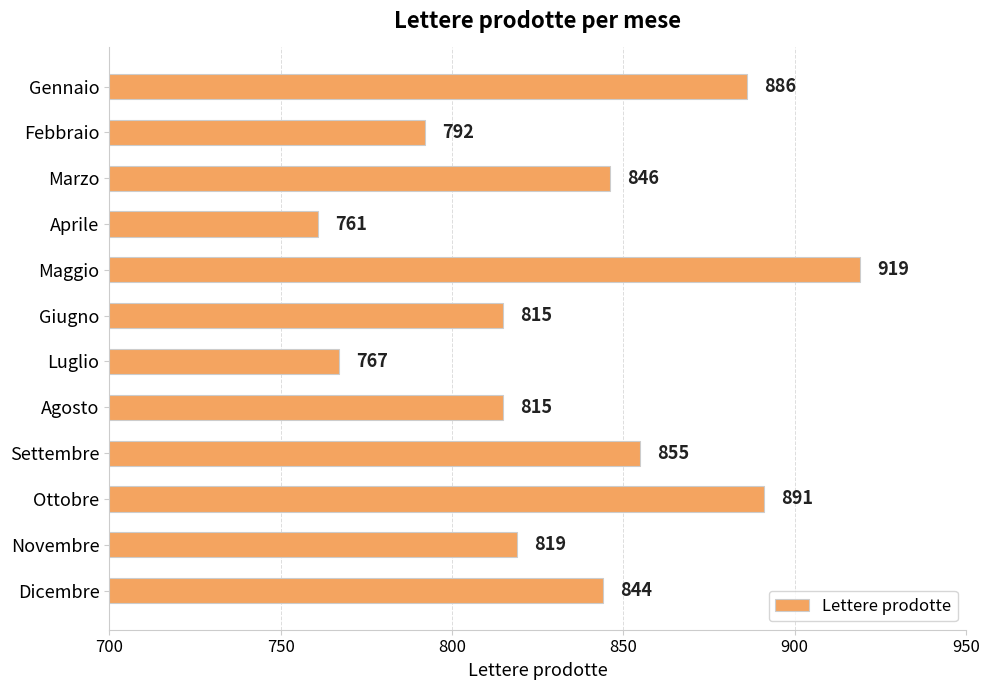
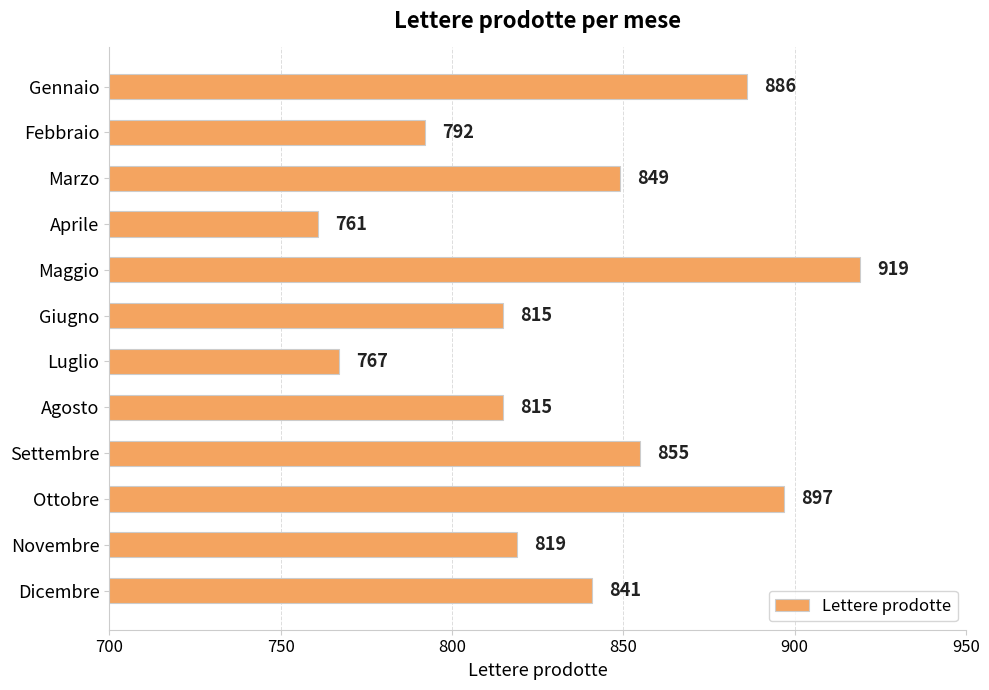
Marzo: 846 -> 849
Ottobre: 891 -> 897
Dicembre: 844 -> 841
